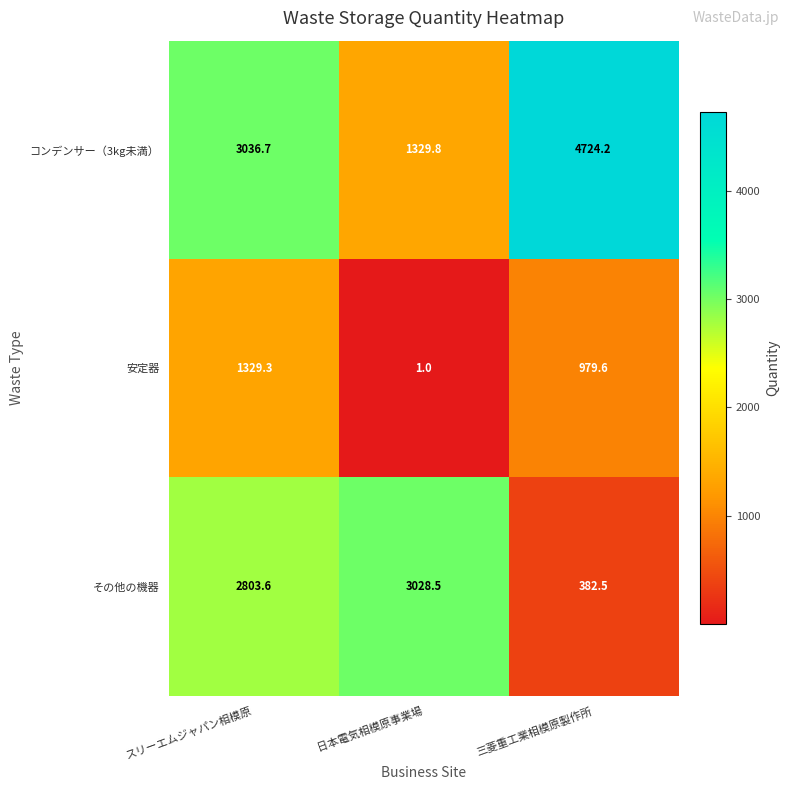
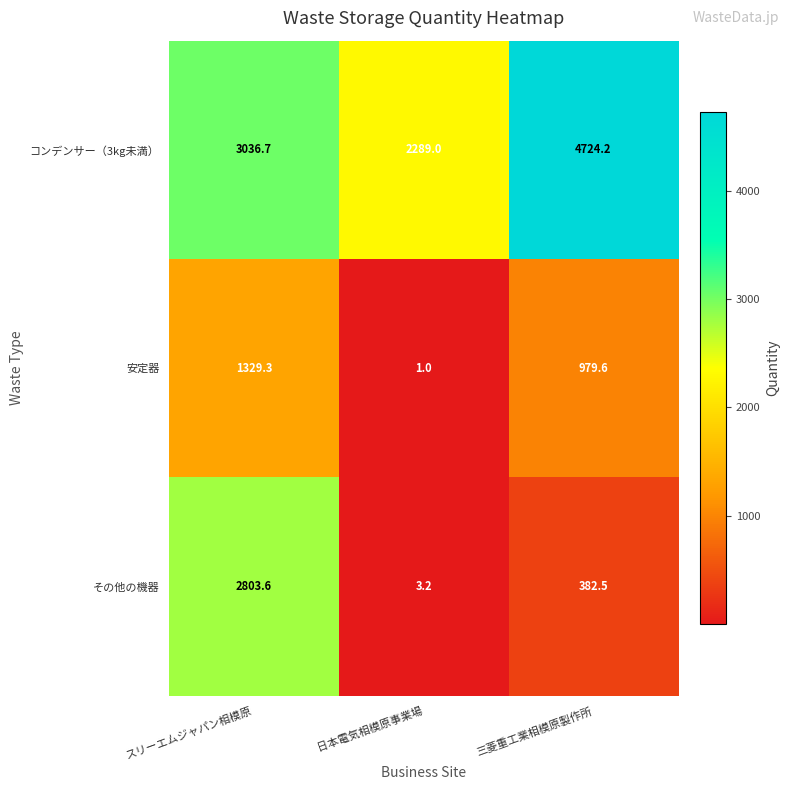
コンデンサー（3kg未満）, 日本電気相模原事業場: 1329.8 -> 2289.0
その他の機器, 日本電気相模原事業場: 3028.5 -> 3.2
